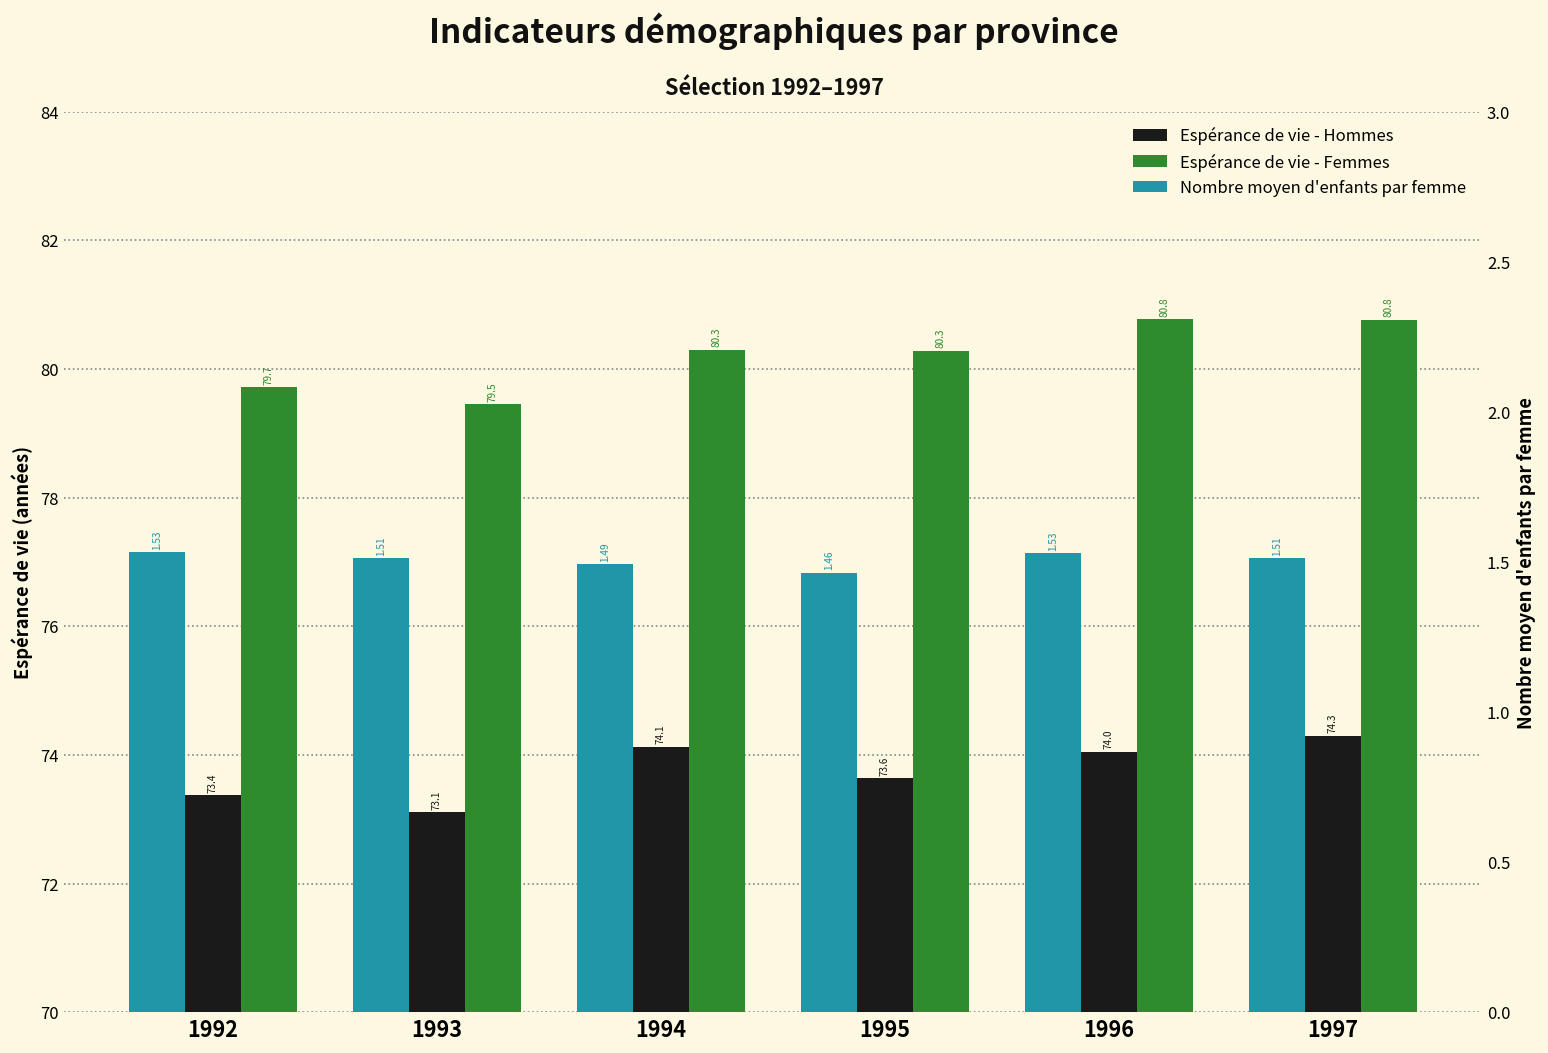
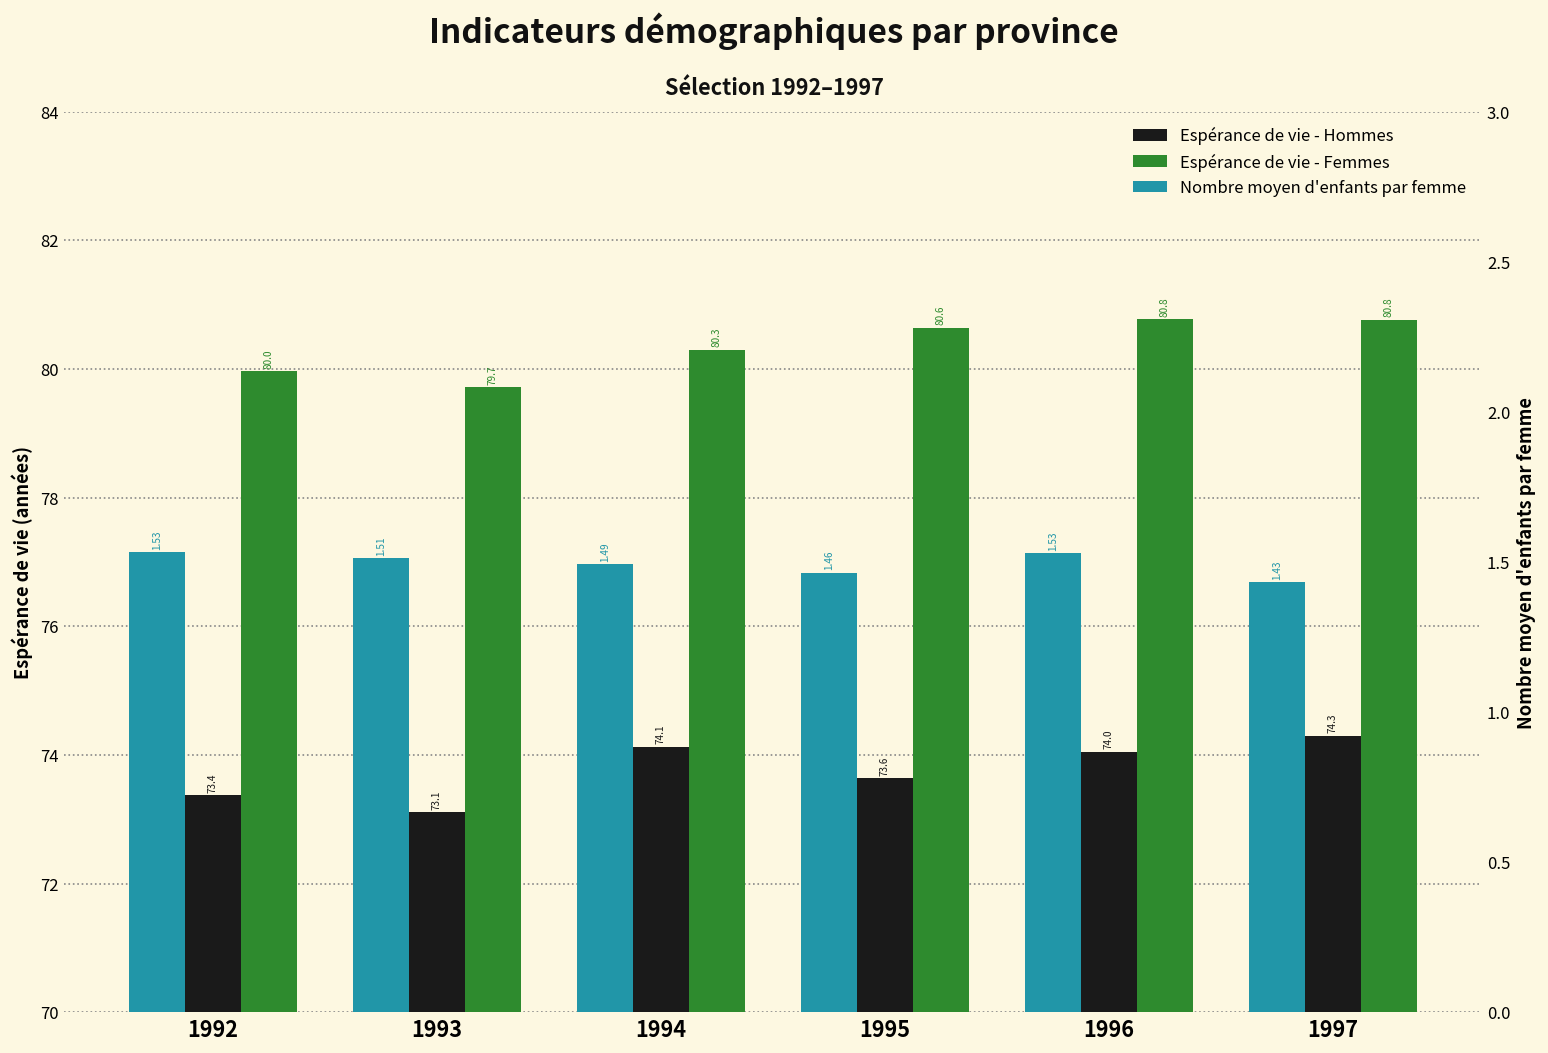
Espérance de vie - Femmes, 1992: 79.7 -> 80.0
Espérance de vie - Femmes, 1993: 79.5 -> 79.7
Espérance de vie - Femmes, 1995: 80.3 -> 80.6
Nombre moyen d'enfants par femme, 1997: 1.51 -> 1.43
